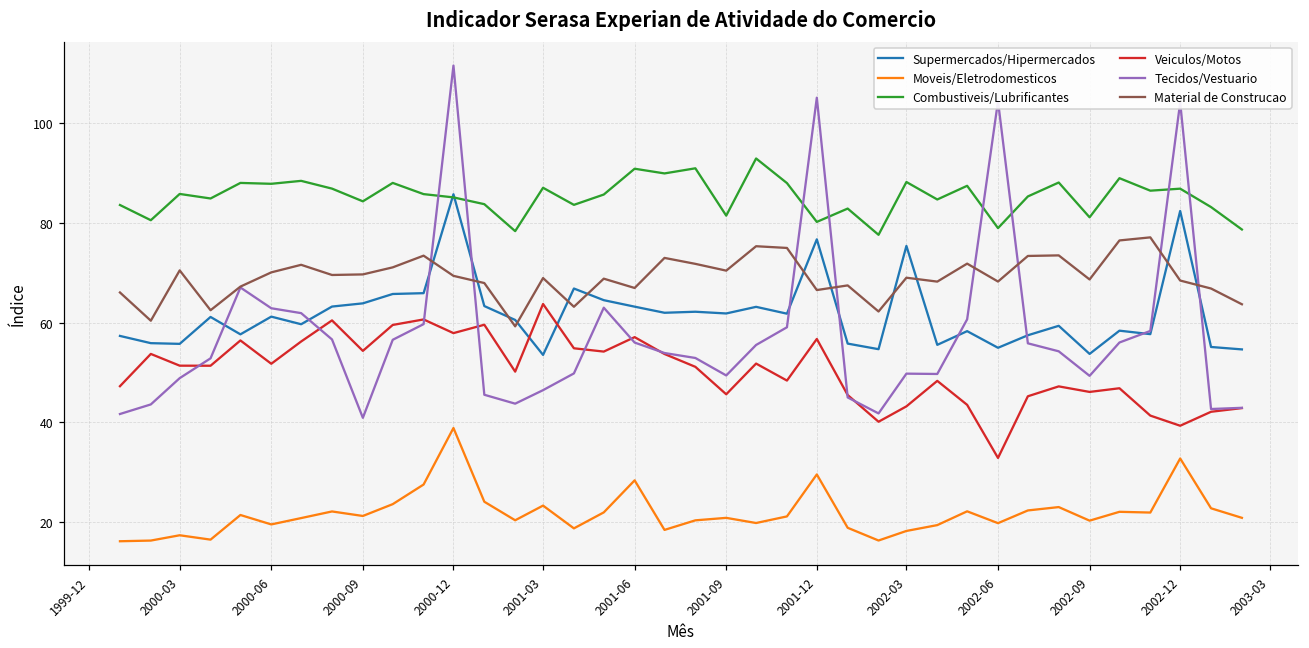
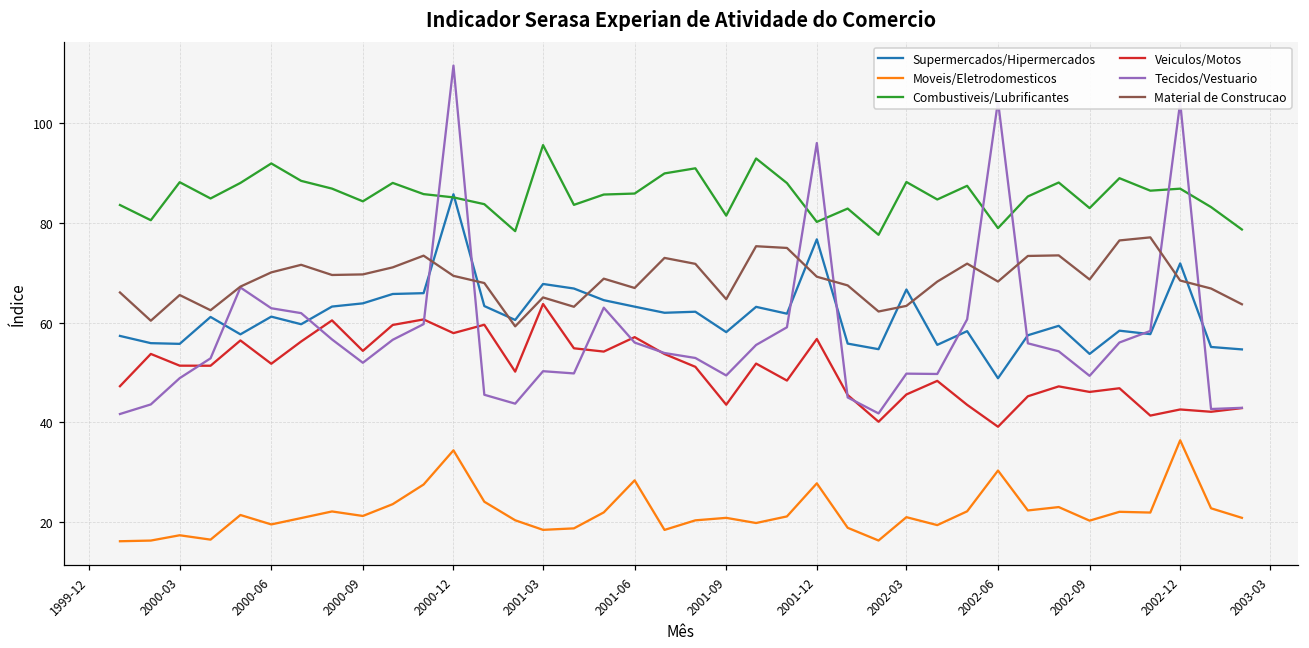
Combustiveis/Lubrificantes, 2000-03: 86 -> 88
Material de Construcao, 2000-03: 70 -> 66
Combustiveis/Lubrificantes, 2000-06: 88 -> 92
Tecidos/Vestuario, 2000-09: 41 -> 52
Moveis/Eletrodomesticos, 2000-12: 39 -> 34
Supermercados/Hipermercados, 2001-03: 53 -> 68
Moveis/Eletrodomesticos, 2001-03: 23 -> 18
Combustiveis/Lubrificantes, 2001-03: 87 -> 96
Tecidos/Vestuario, 2001-03: 46 -> 50
Material de Construcao, 2001-03: 69 -> 65
Combustiveis/Lubrificantes, 2001-06: 91 -> 86
Supermercados/Hipermercados, 2001-09: 62 -> 58
Veiculos/Motos, 2001-09: 46 -> 43
Material de Construcao, 2001-09: 70 -> 65
Moveis/Eletrodomesticos, 2001-12: 29 -> 28
Tecidos/Vestuario, 2001-12: 105 -> 96
Material de Construcao, 2001-12: 67 -> 69
Supermercados/Hipermercados, 2002-03: 75 -> 67
Moveis/Eletrodomesticos, 2002-03: 18 -> 21
Veiculos/Motos, 2002-03: 43 -> 46
Material de Construcao, 2002-03: 69 -> 63
Supermercados/Hipermercados, 2002-06: 55 -> 49
Moveis/Eletrodomesticos, 2002-06: 20 -> 30
Veiculos/Motos, 2002-06: 33 -> 39
Combustiveis/Lubrificantes, 2002-09: 81 -> 83
Supermercados/Hipermercados, 2002-12: 82 -> 72
Moveis/Eletrodomesticos, 2002-12: 33 -> 36
Veiculos/Motos, 2002-12: 39 -> 43
